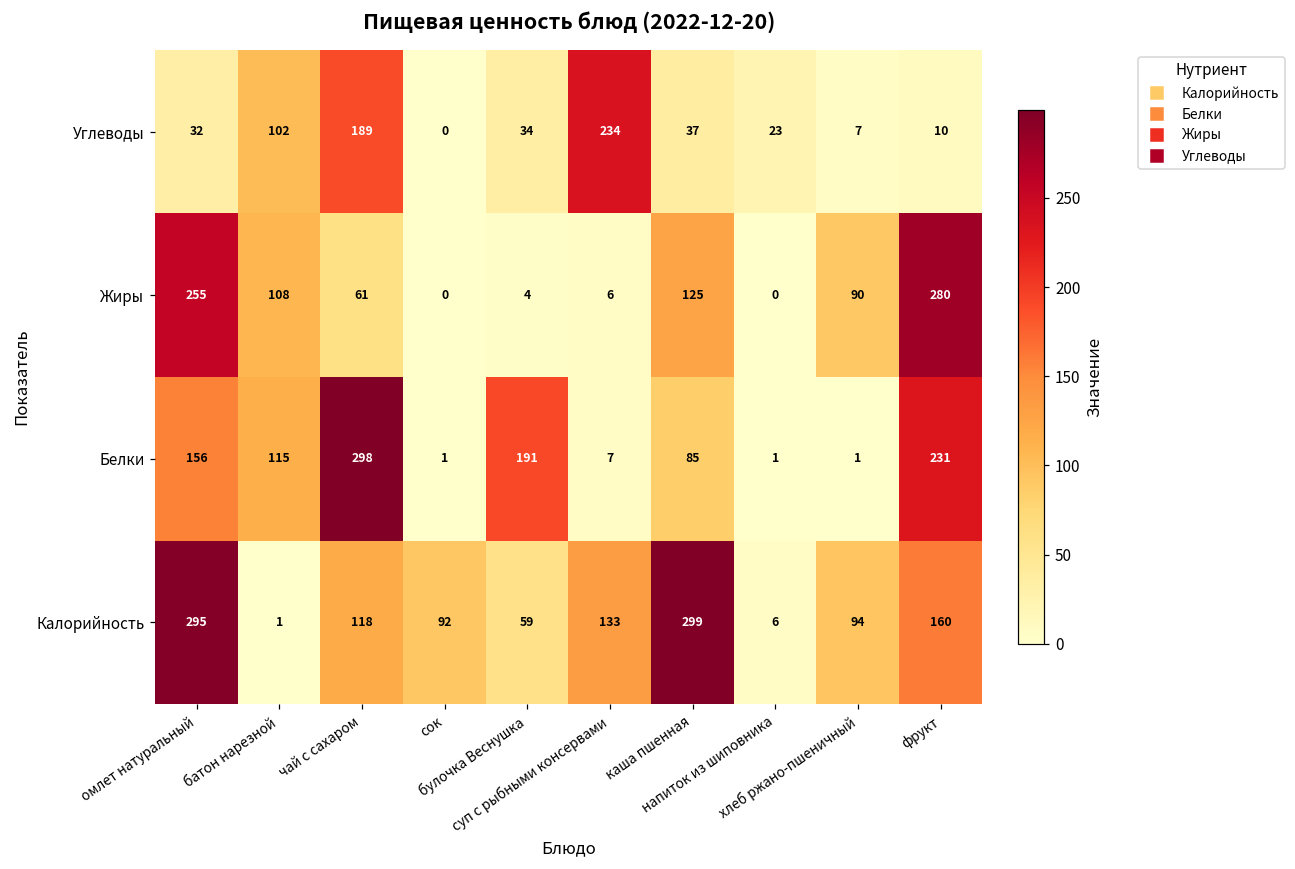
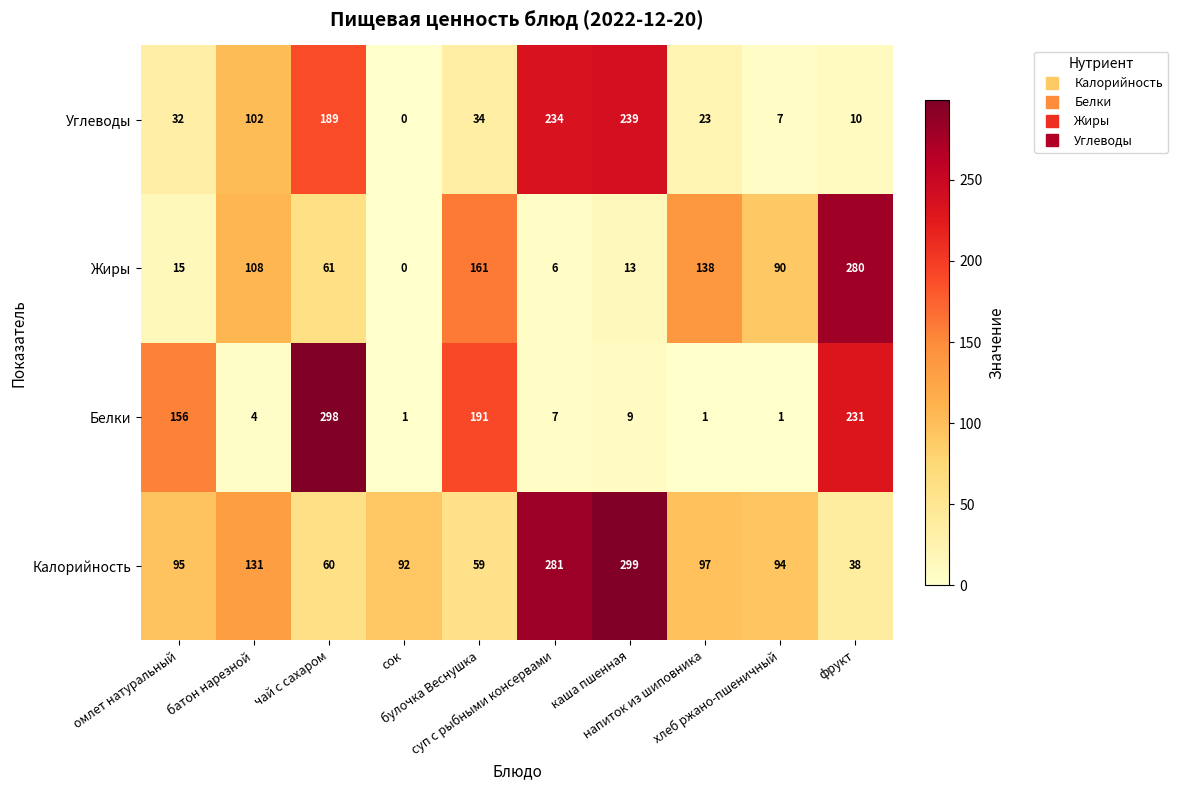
Углеводы, каша пшенная: 37 -> 239
Жиры, омлет натуральный: 255 -> 15
Жиры, булочка Веснушка: 4 -> 161
Жиры, каша пшенная: 125 -> 13
Жиры, напиток из шиповника: 0 -> 138
Белки, батон нарезной: 115 -> 4
Белки, каша пшенная: 85 -> 9
Калорийность, омлет натуральный: 295 -> 95
Калорийность, батон нарезной: 1 -> 131
Калорийность, чай с сахаром: 118 -> 60
Калорийность, суп c рыбными консервами: 133 -> 281
Калорийность, напиток из шиповника: 6 -> 97
Калорийность, фрукт: 160 -> 38
